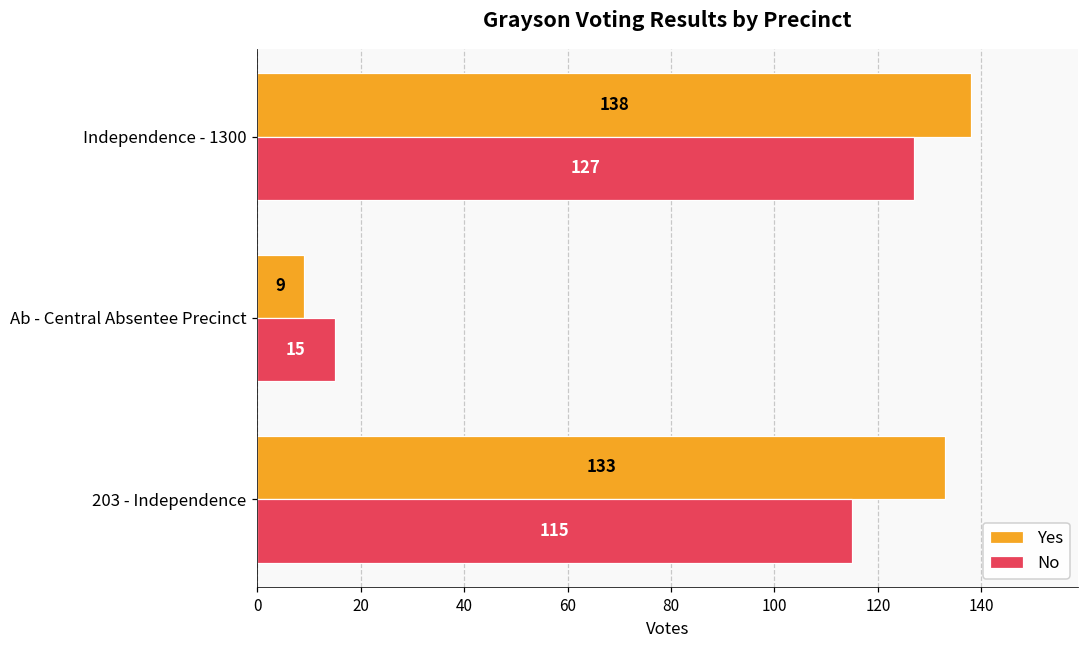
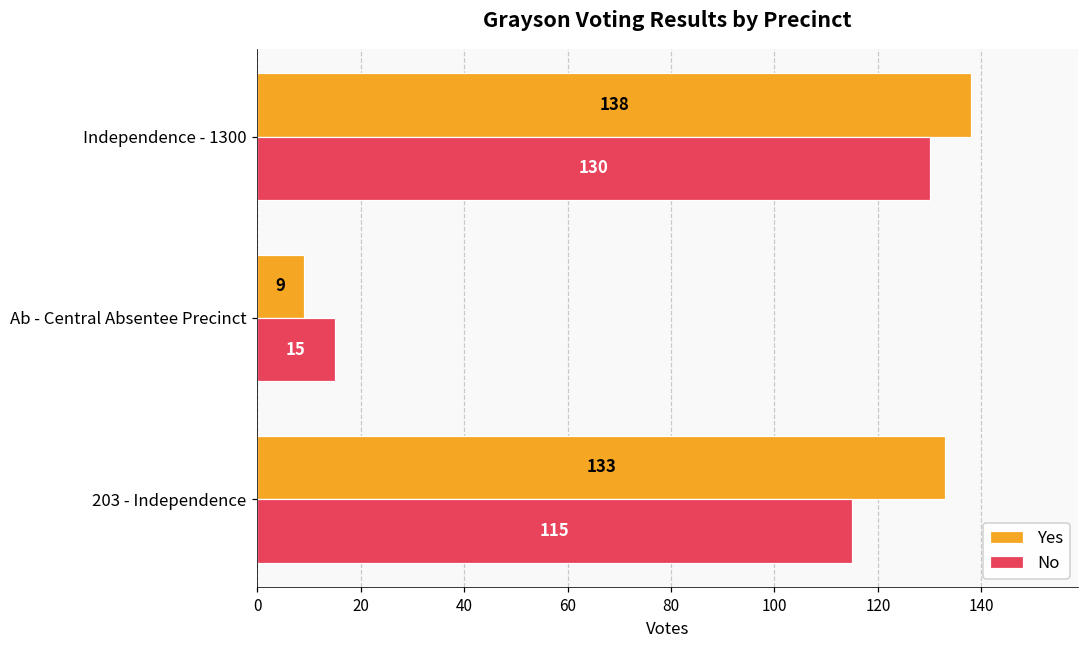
No, Independence - 1300: 127 -> 130
